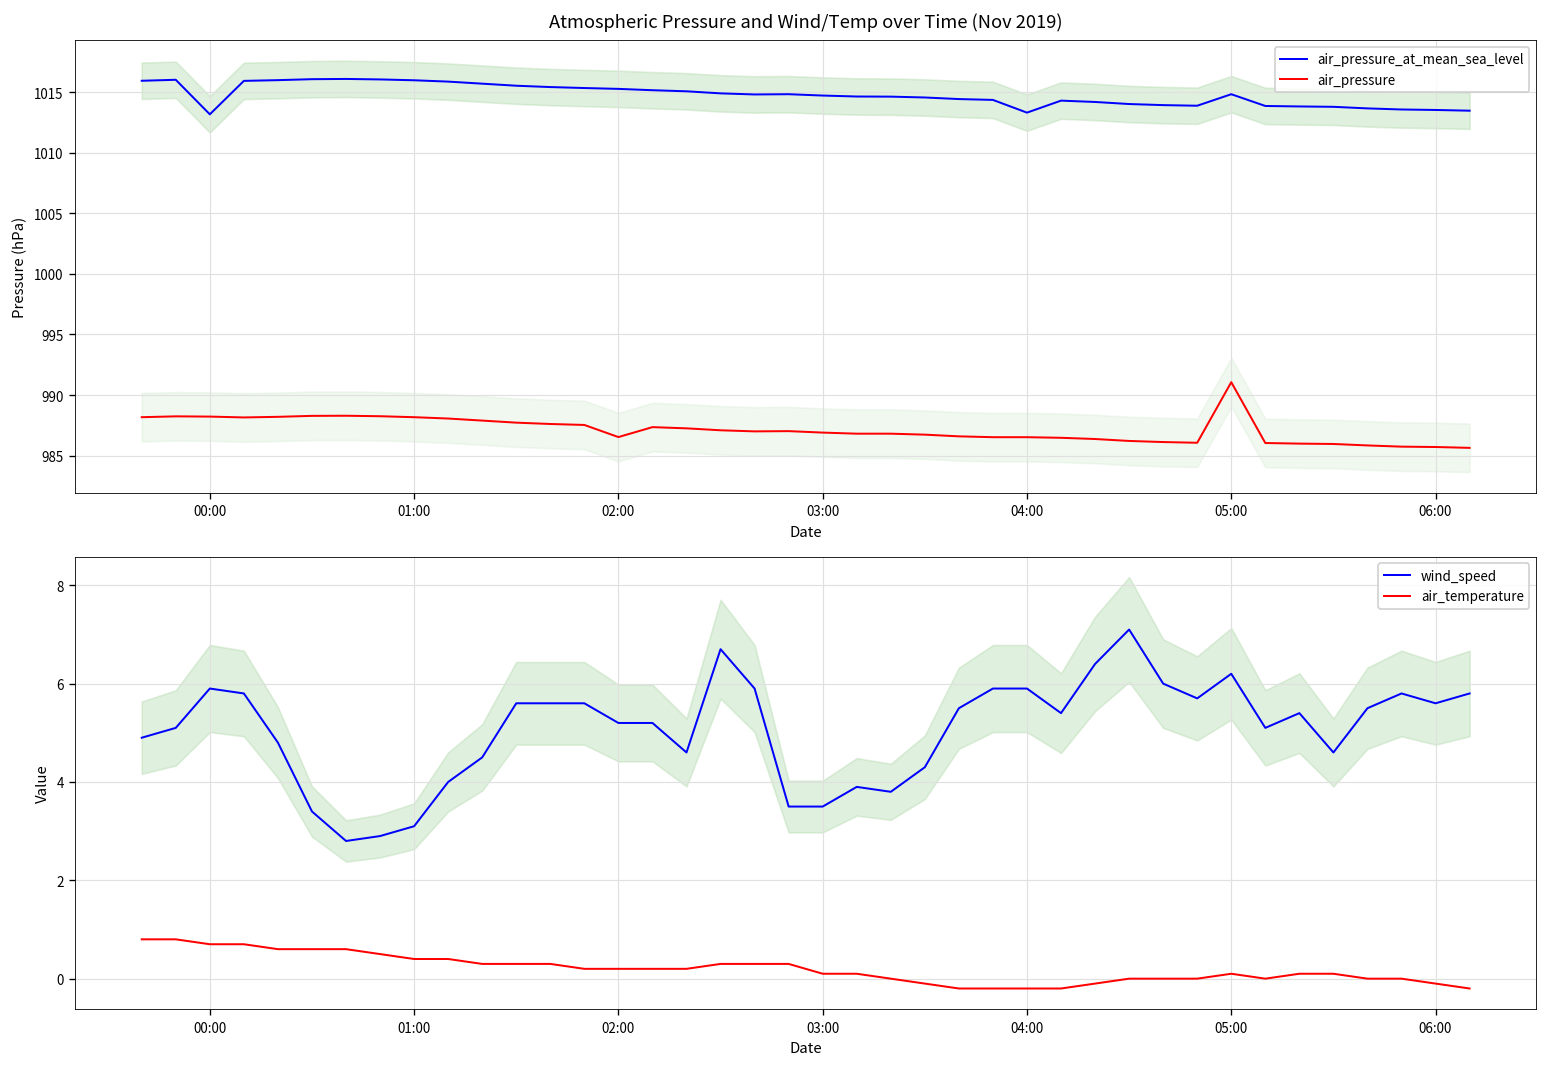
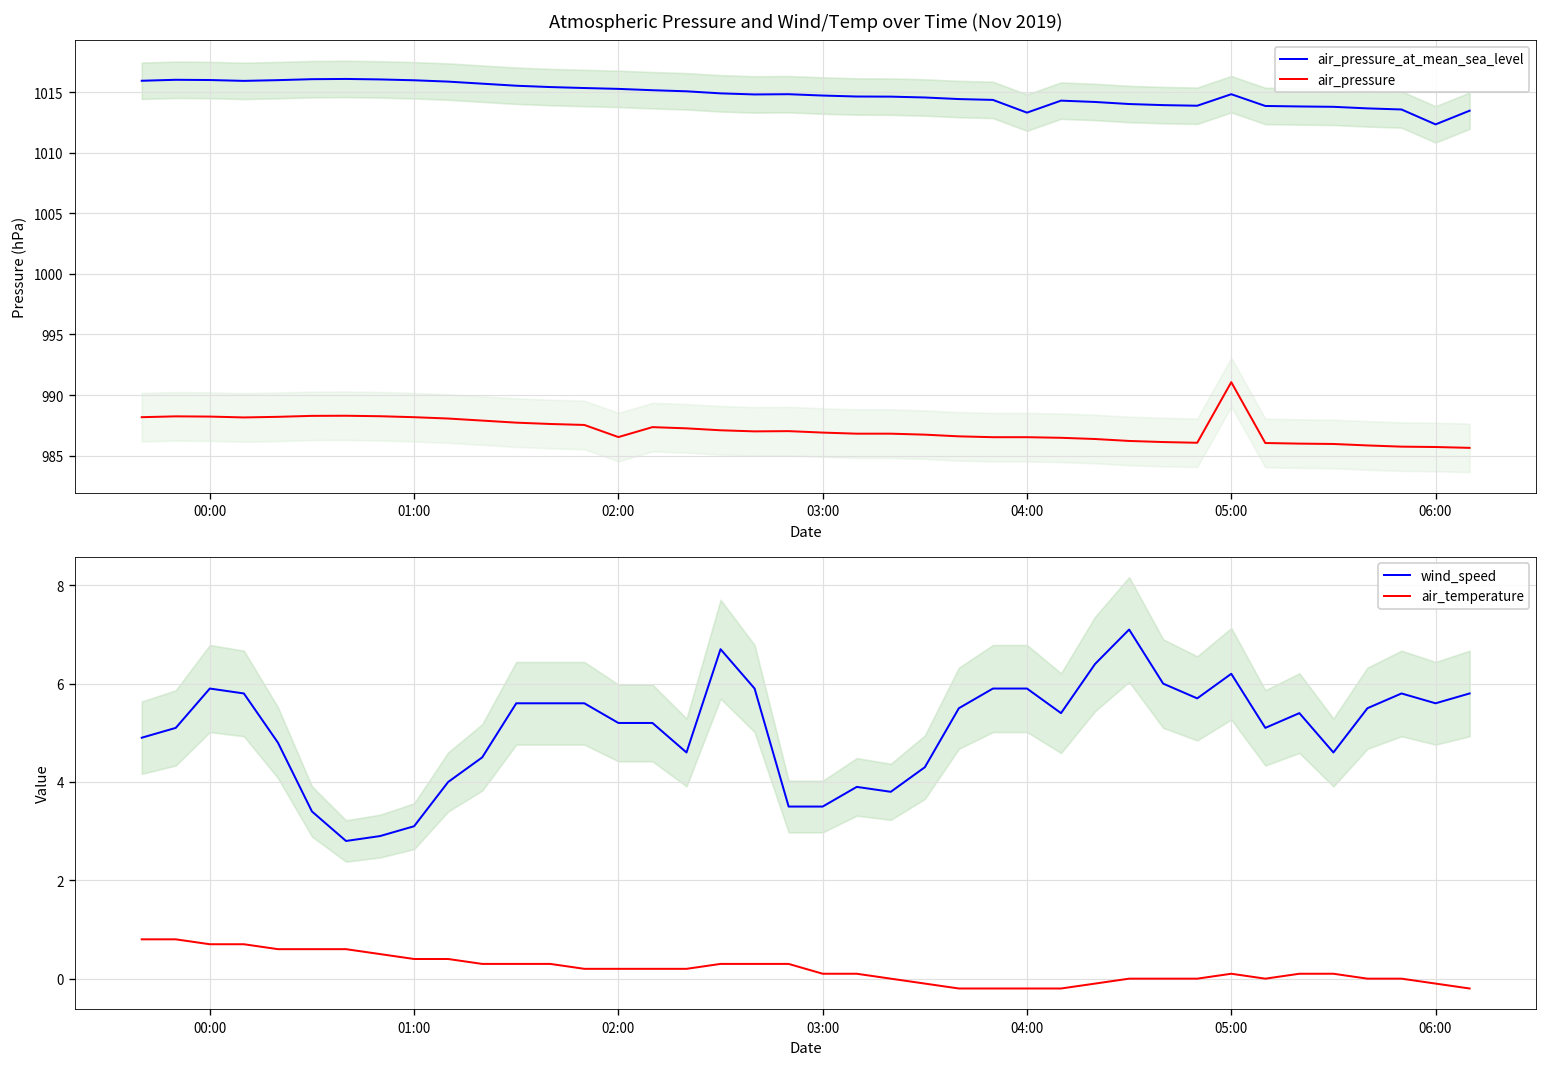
Atmospheric Pressure and Wind/Temp over Time (Nov 2019), air_pressure_at_mean_sea_level, 00:00: 1013.2 -> 1016.0
Atmospheric Pressure and Wind/Temp over Time (Nov 2019), air_pressure_at_mean_sea_level, 06:00: 1013.5 -> 1012.3
